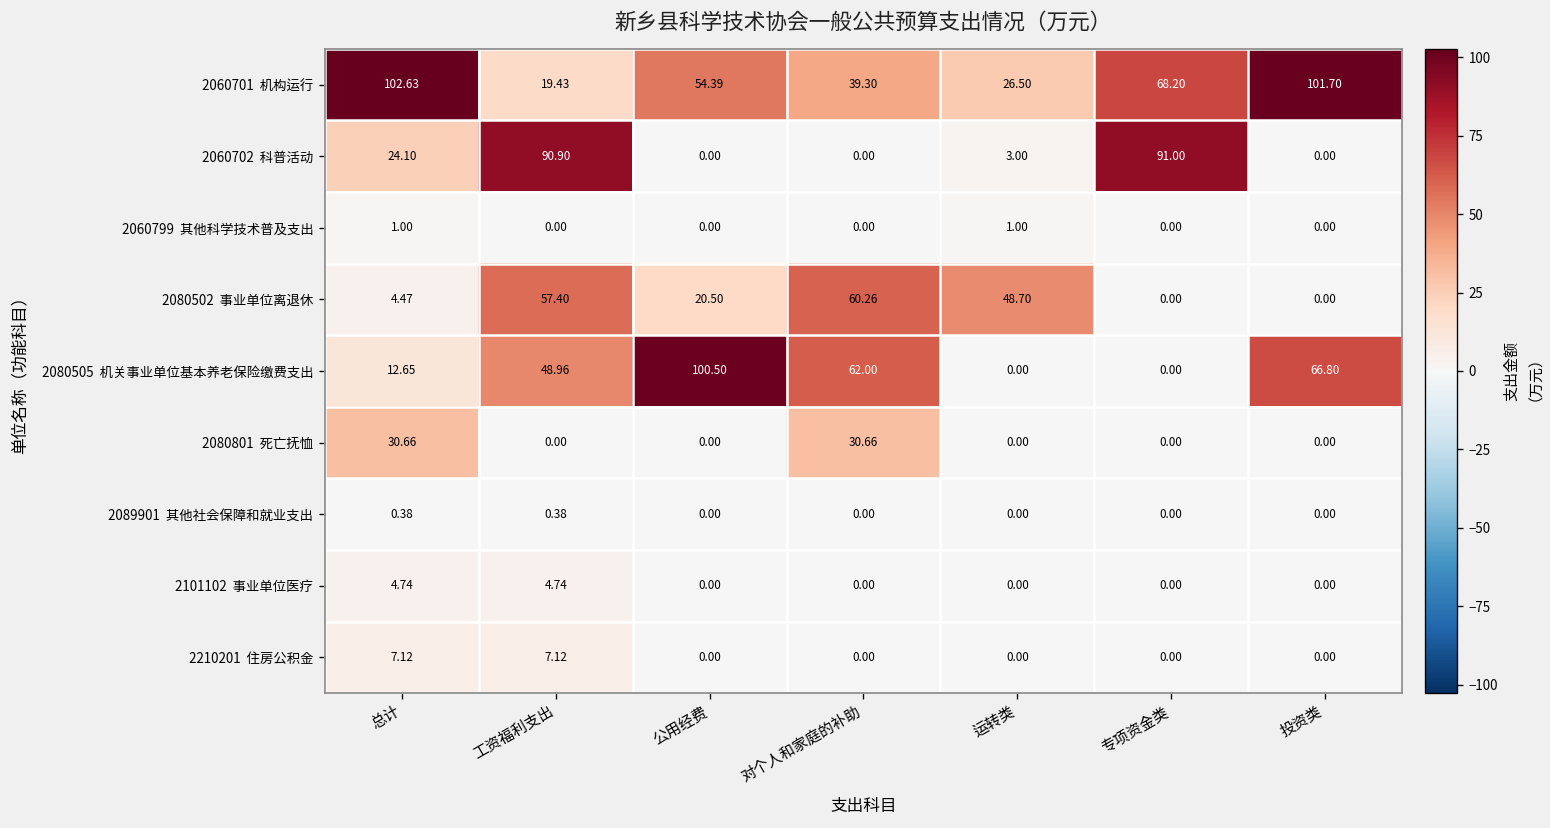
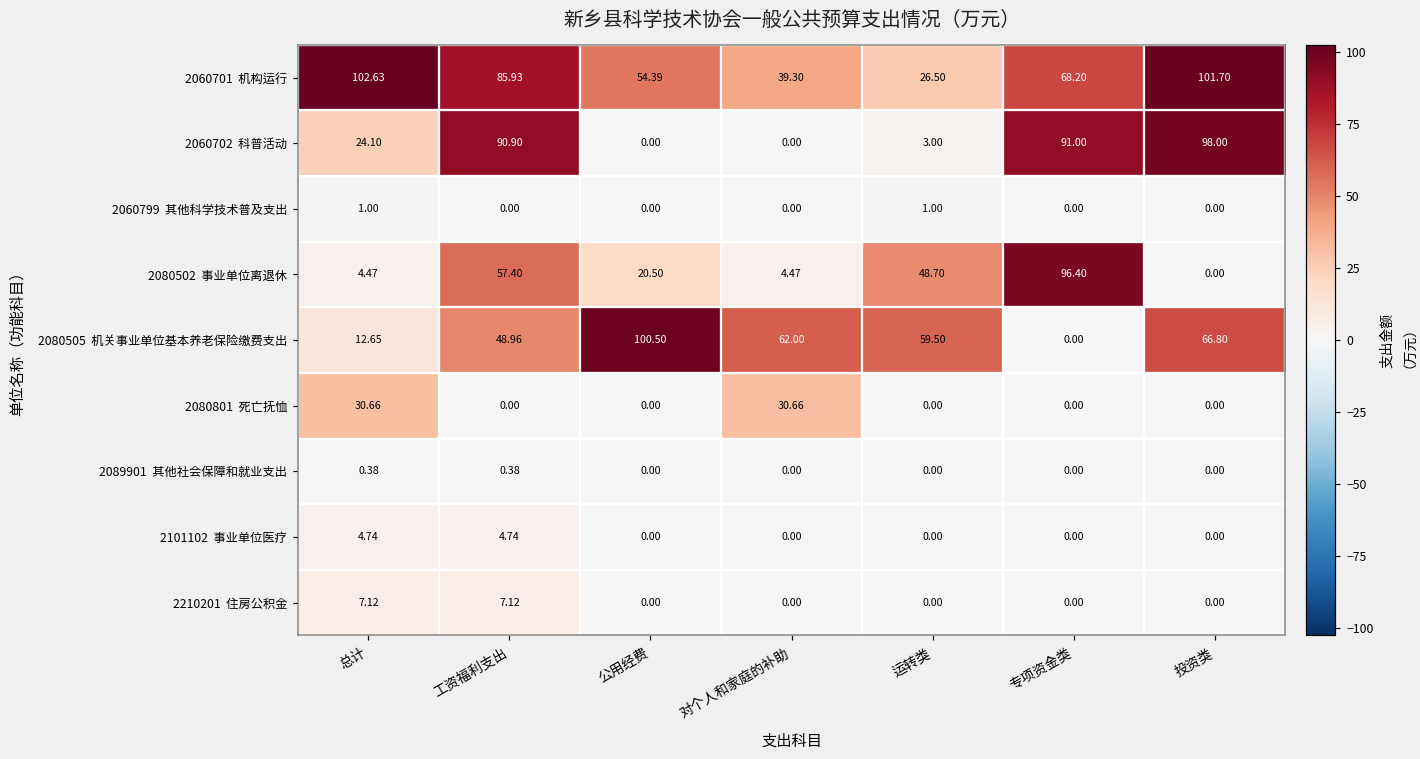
2060701 机构运行, 工资福利支出: 19.43 -> 85.93
2060702 科普活动, 投资类: 0.00 -> 98.00
2080502 事业单位离退休, 对个人和家庭的补助: 60.26 -> 4.47
2080502 事业单位离退休, 专项资金类: 0.00 -> 96.40
2080505 机关事业单位基本养老保险缴费支出, 运转类: 0.00 -> 59.50
